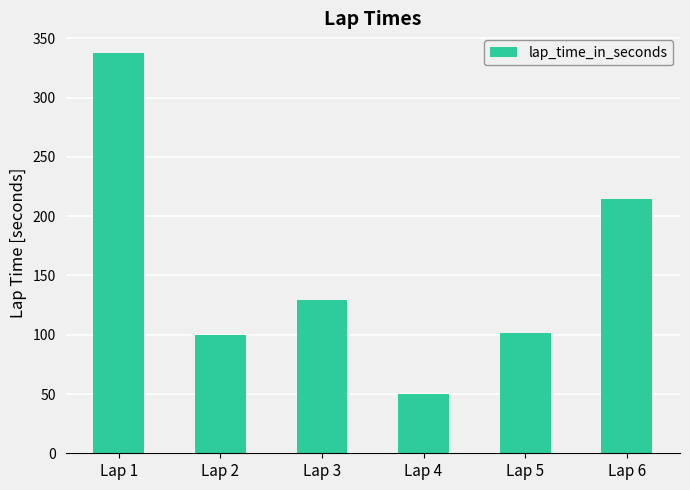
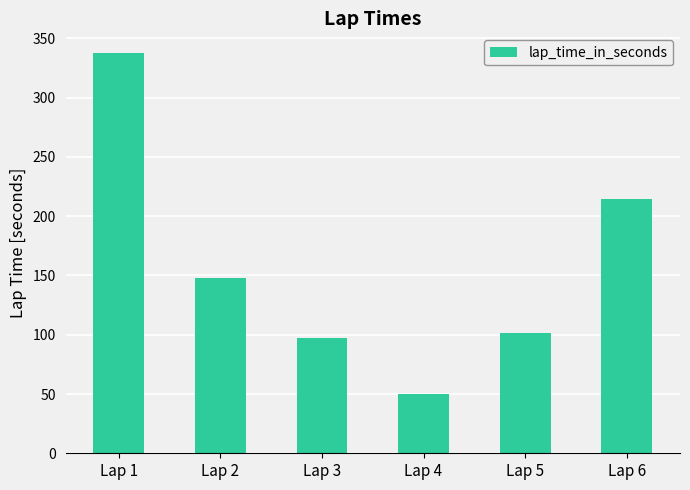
Lap 2: 100 -> 148
Lap 3: 129 -> 98
